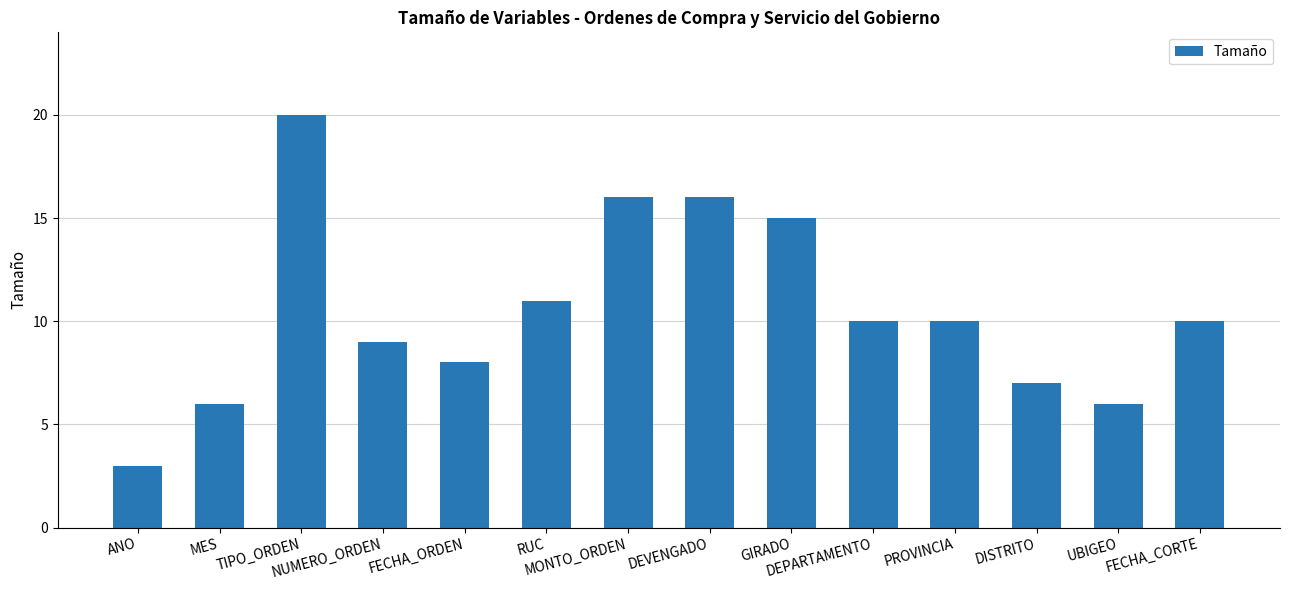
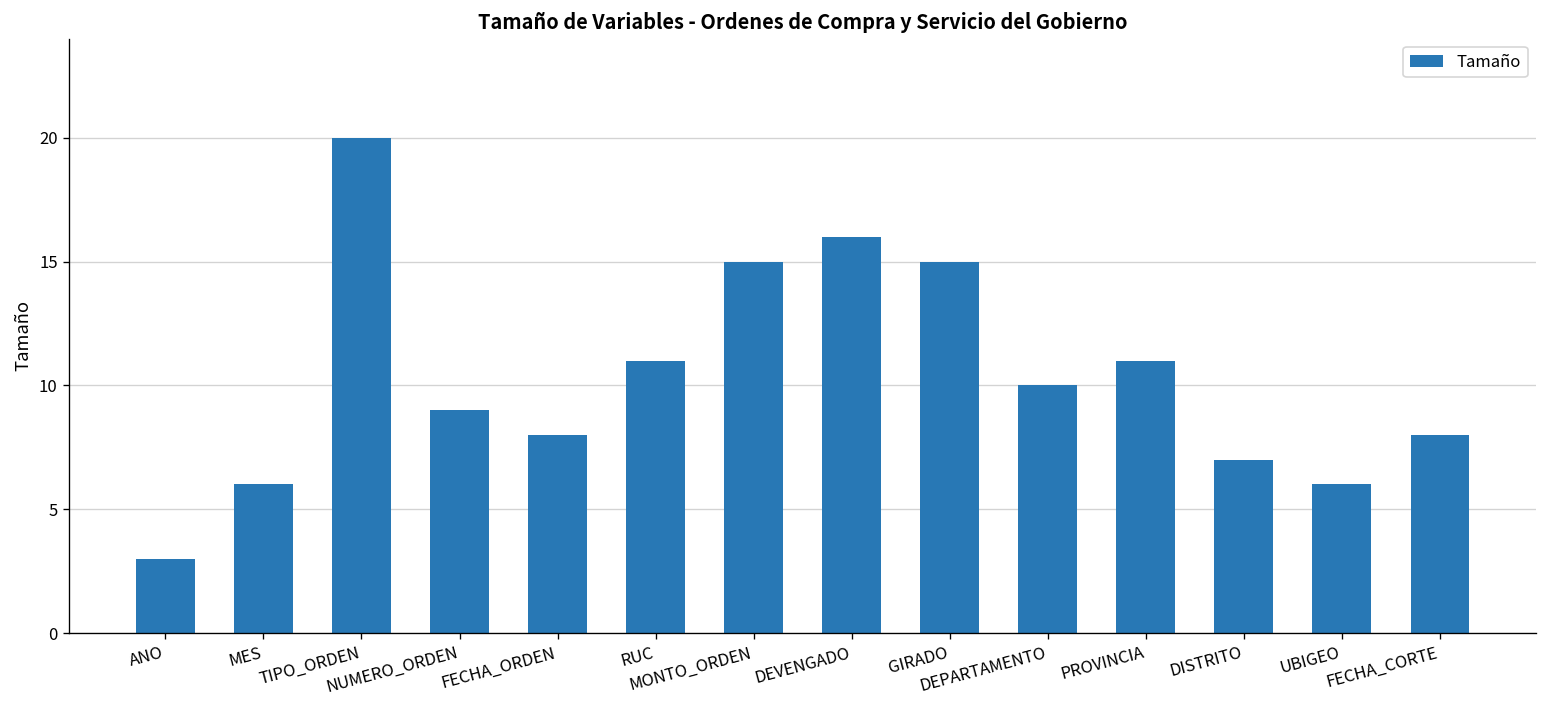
MONTO_ORDEN: 16 -> 15
PROVINCIA: 10 -> 11
FECHA_CORTE: 10 -> 8
